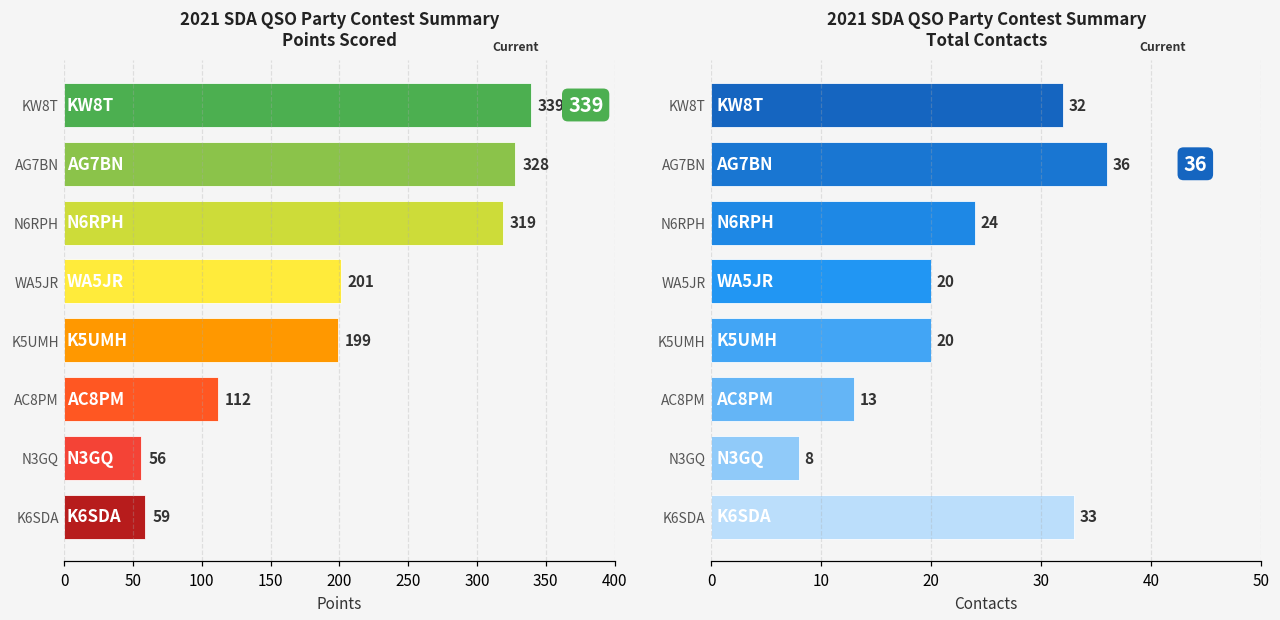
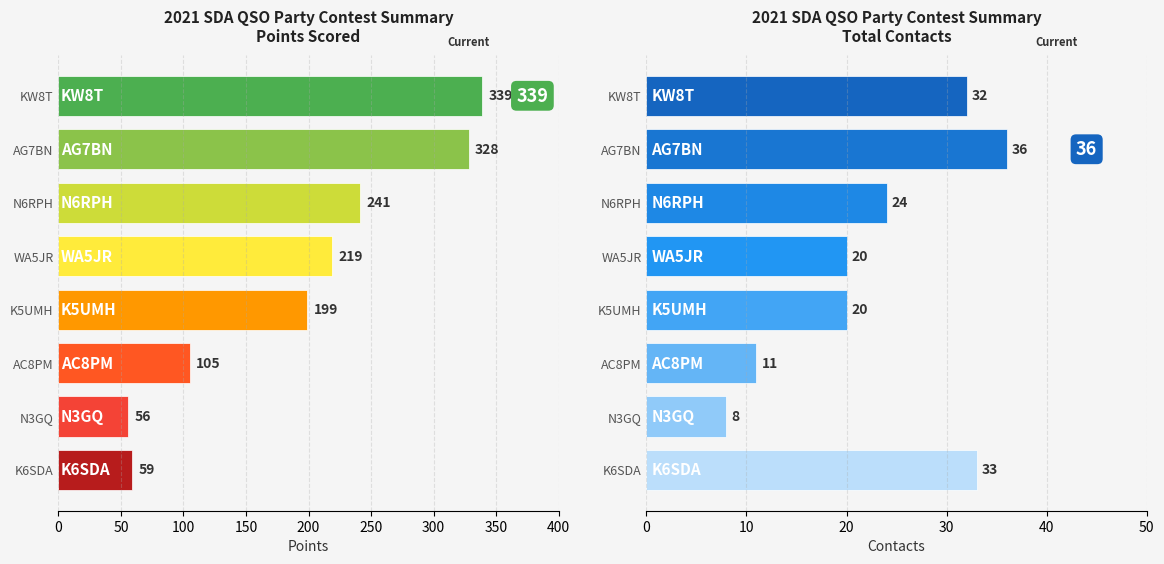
2021 SDA QSO Party Contest Summary Points Scored, N6RPH: 319 -> 241
2021 SDA QSO Party Contest Summary Points Scored, WA5JR: 201 -> 219
2021 SDA QSO Party Contest Summary Points Scored, AC8PM: 112 -> 105
2021 SDA QSO Party Contest Summary Total Contacts, AC8PM: 13 -> 11
